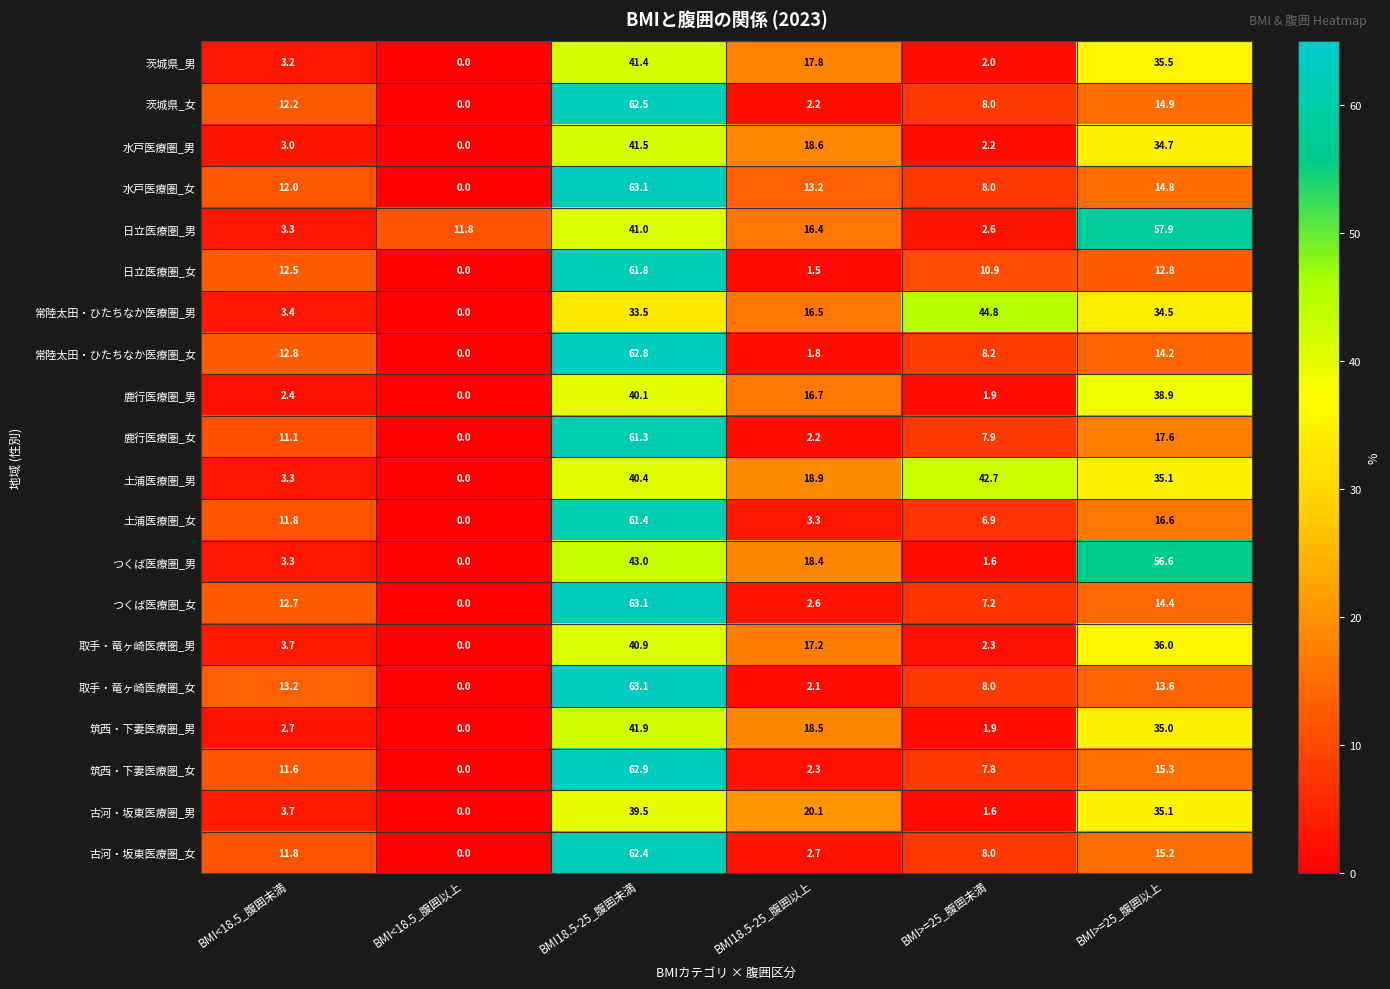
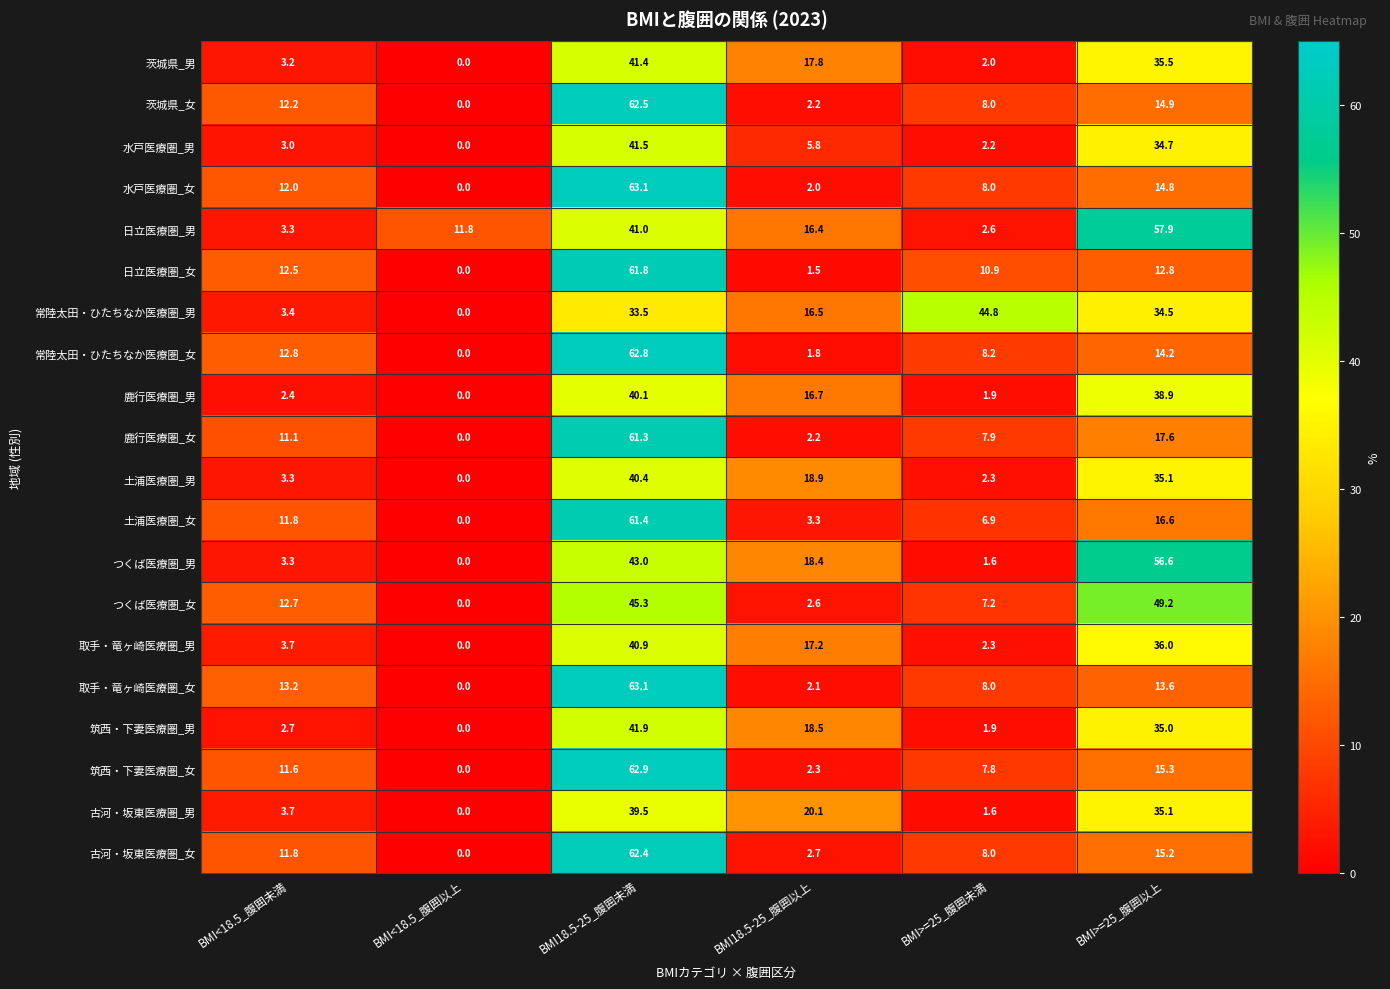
水戸医療圏_男, BMI18.5-25_腹囲以上: 18.6 -> 5.8
水戸医療圏_女, BMI18.5-25_腹囲以上: 13.2 -> 2.0
土浦医療圏_男, BMI>=25_腹囲未満: 42.7 -> 2.3
つくば医療圏_女, BMI18.5-25_腹囲未満: 63.1 -> 45.3
つくば医療圏_女, BMI>=25_腹囲以上: 14.4 -> 49.2
